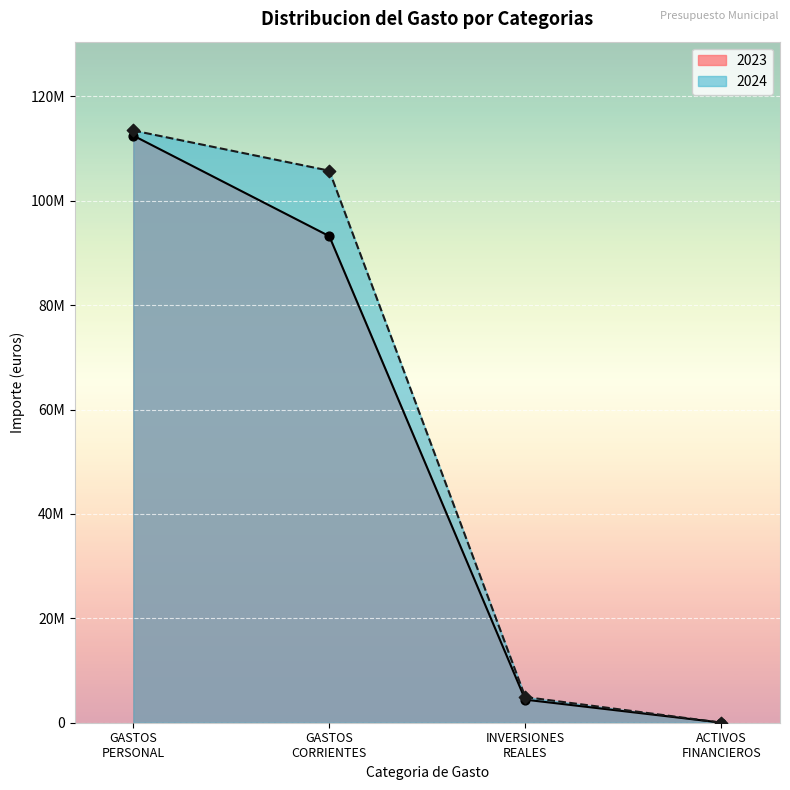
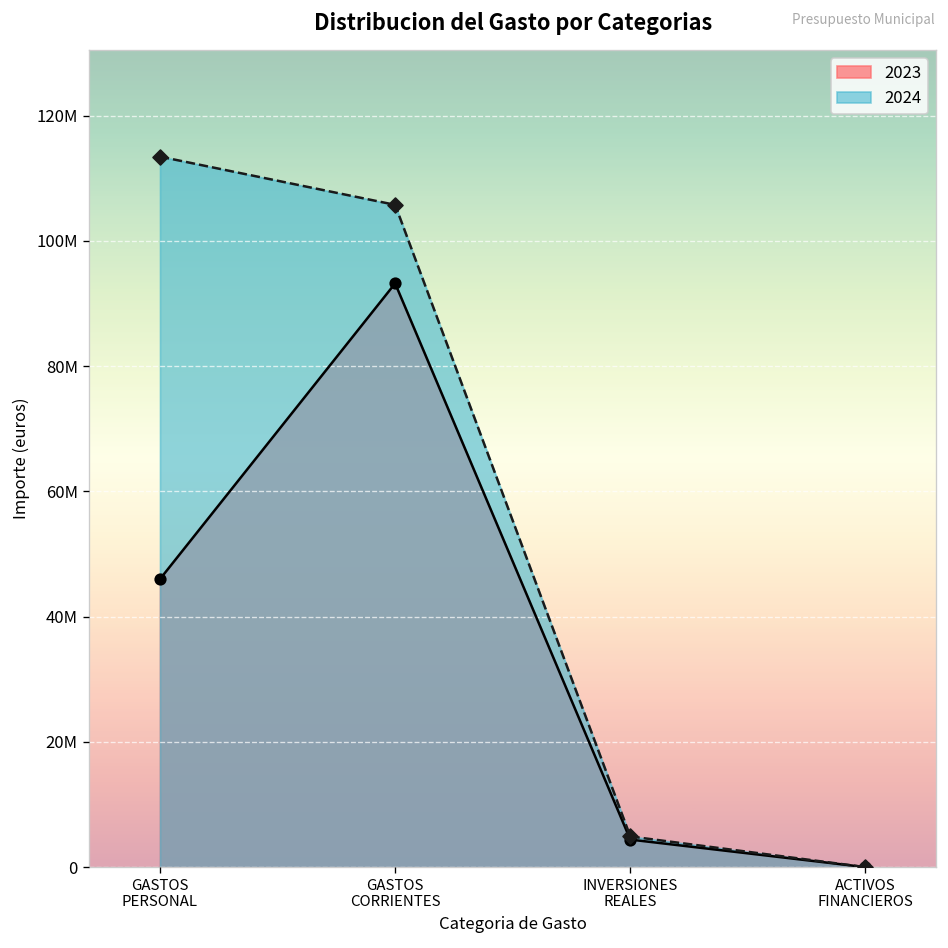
2023, GASTOS PERSONAL: 112000000 -> 46000000
